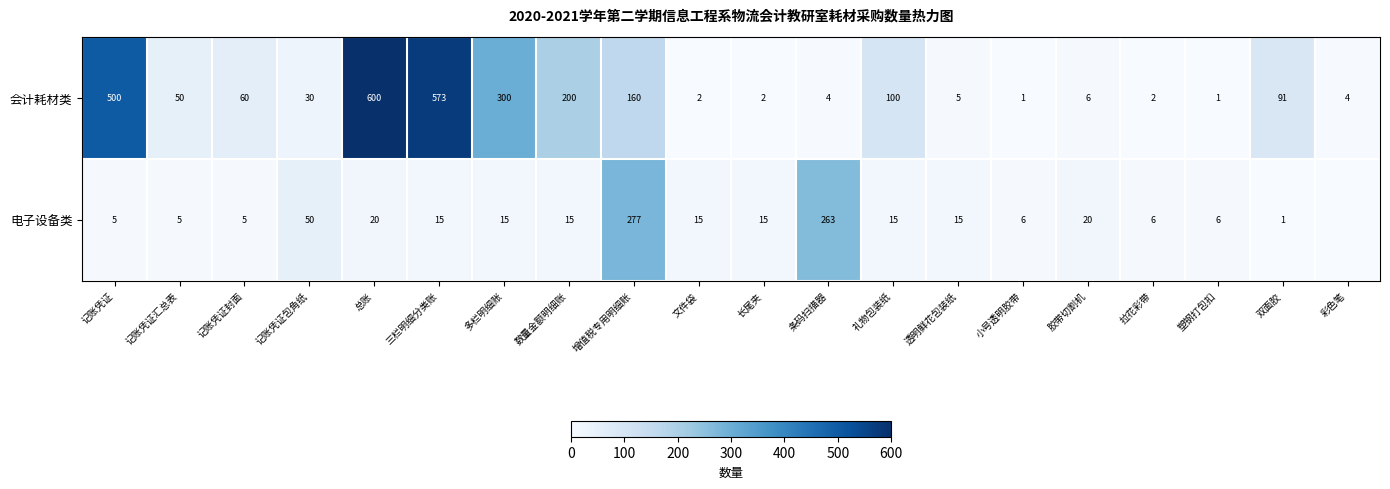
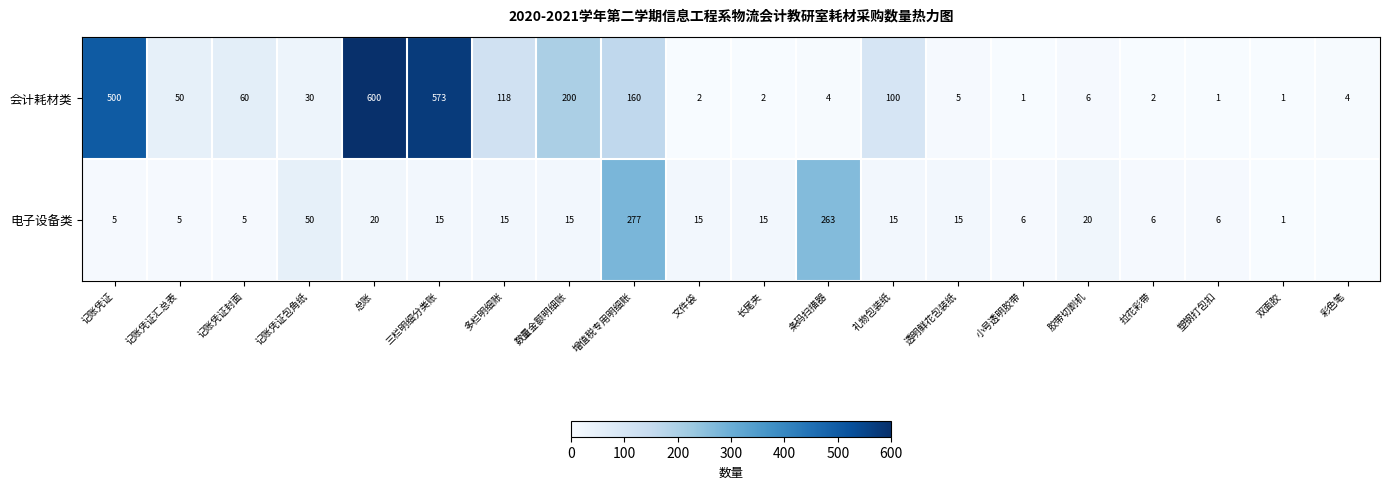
会计耗材类, 多栏明细账: 300 -> 118
会计耗材类, 双面胶: 91 -> 1
